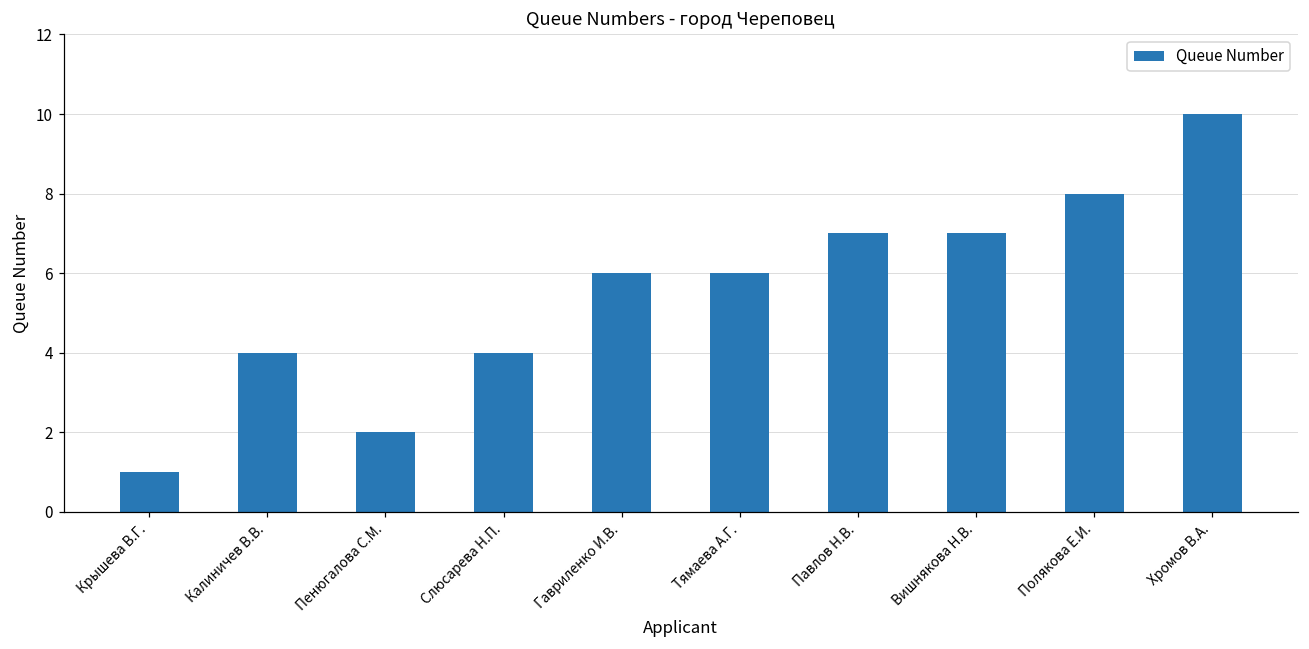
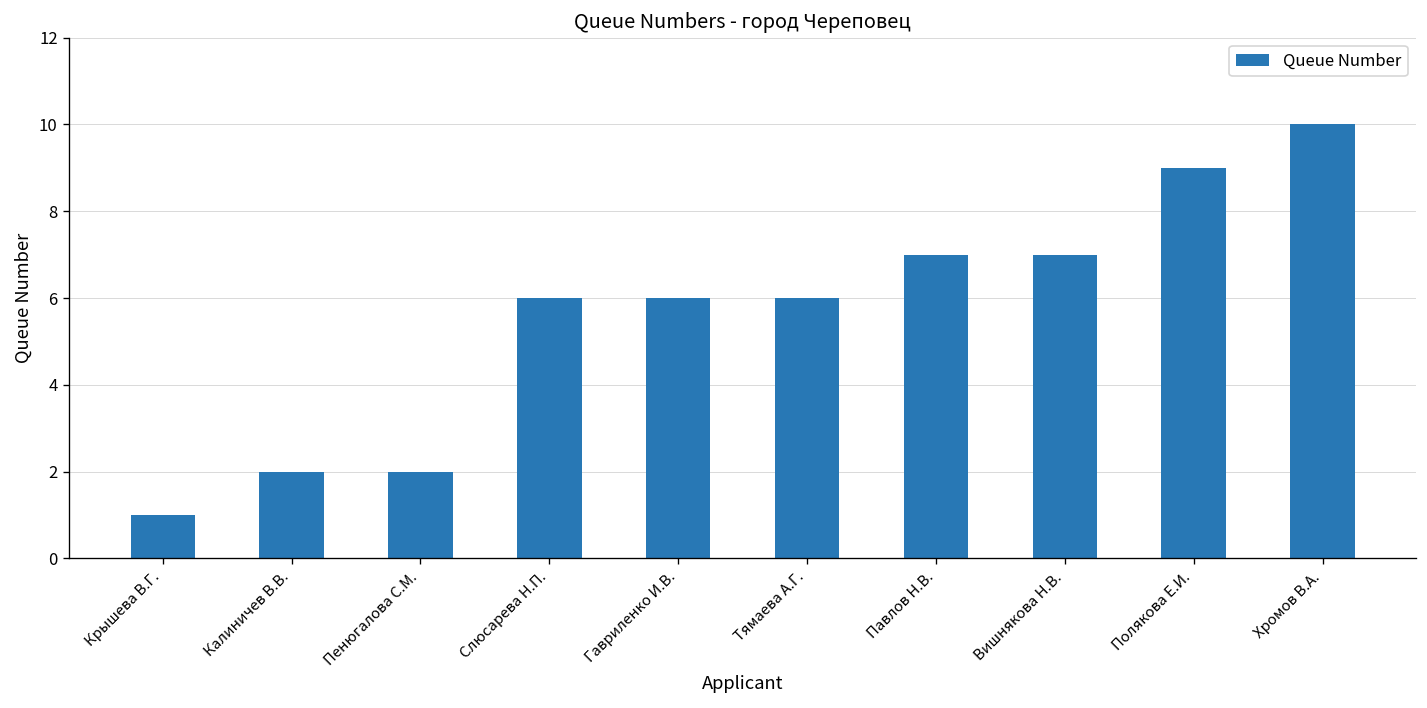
Калиничев В.В.: 4 -> 2
Слюсарева Н.П.: 4 -> 6
Полякова Е.И.: 8 -> 9
